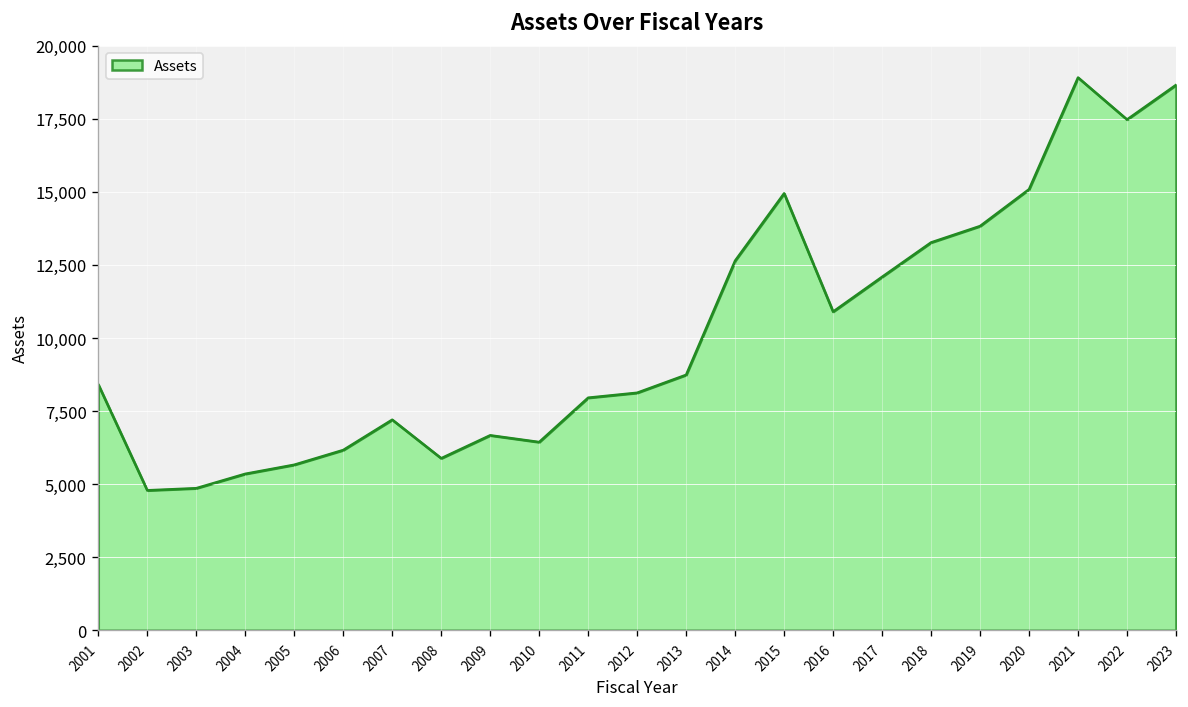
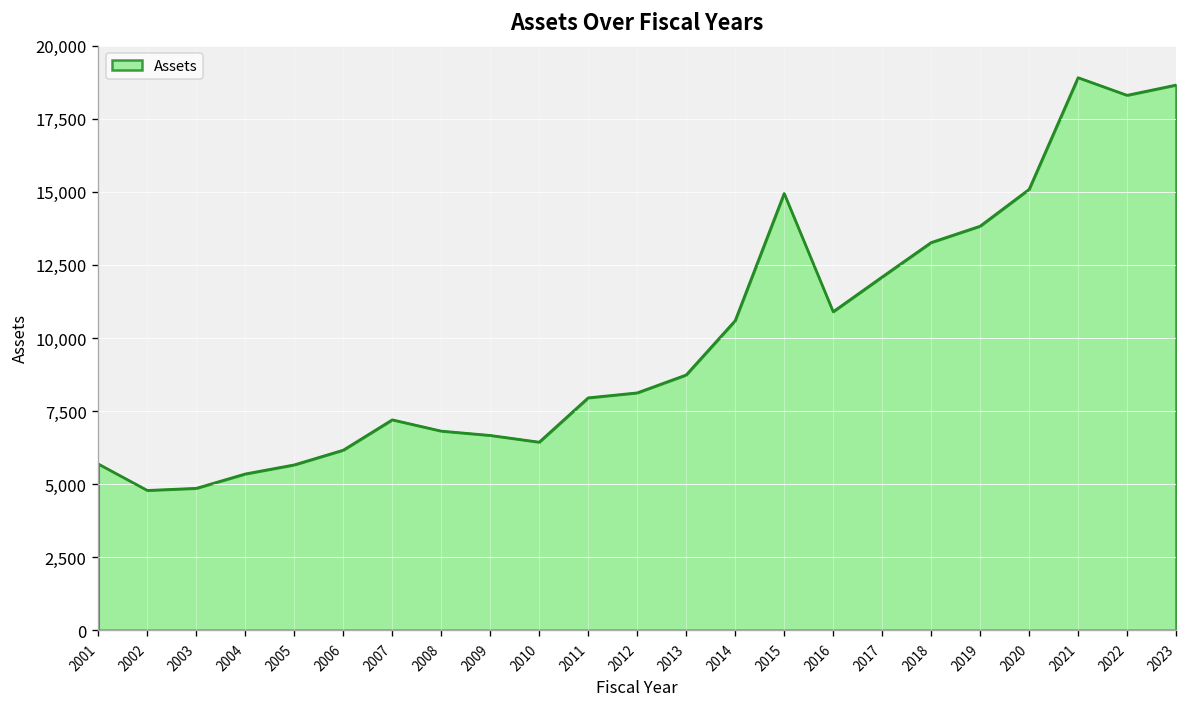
2001: 8,400 -> 5,700
2008: 5,900 -> 6,800
2014: 12,600 -> 10,600
2022: 17,500 -> 18,300
